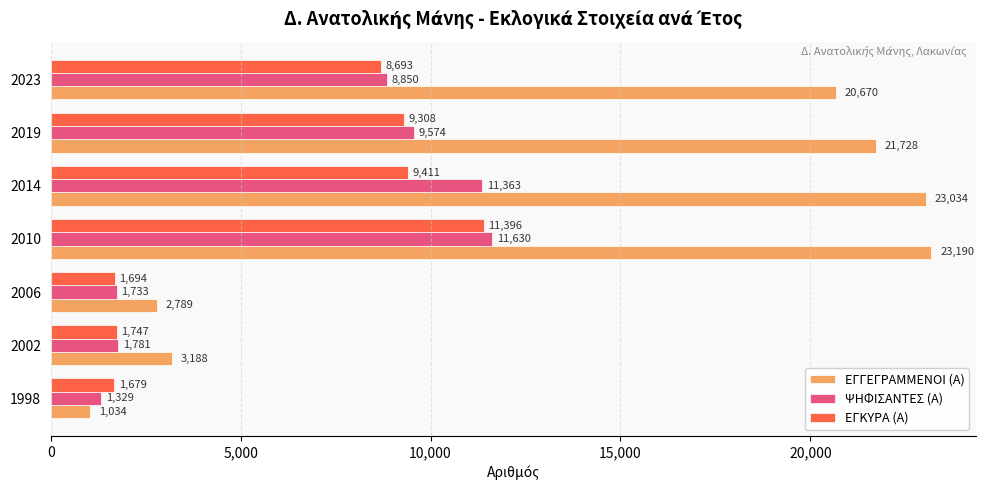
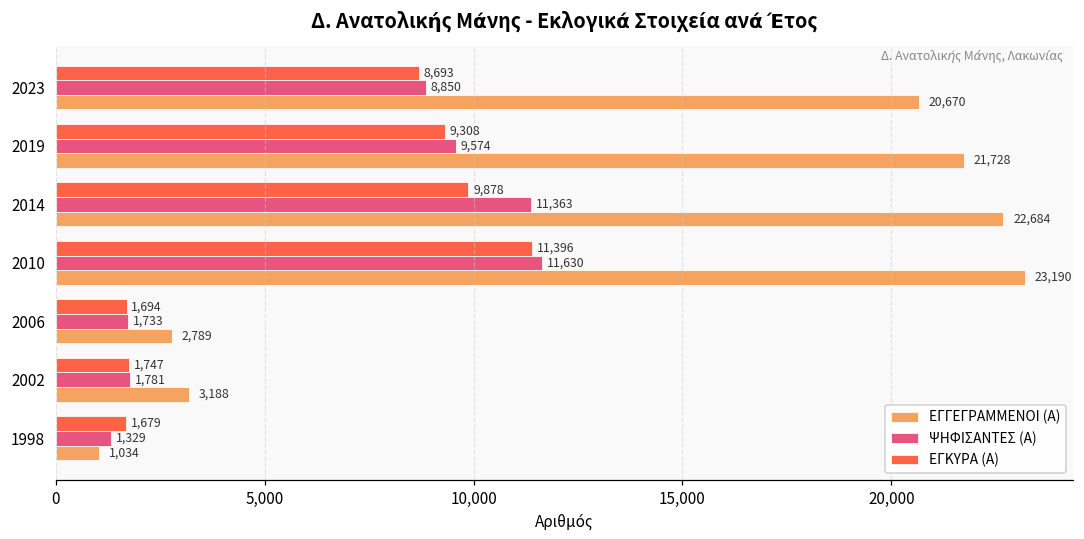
ΕΓΚΥΡΑ (Α), 2014: 9,411 -> 9,878
ΕΓΓΕΓΡΑΜΜΕΝΟΙ (Α), 2014: 23,034 -> 22,684
